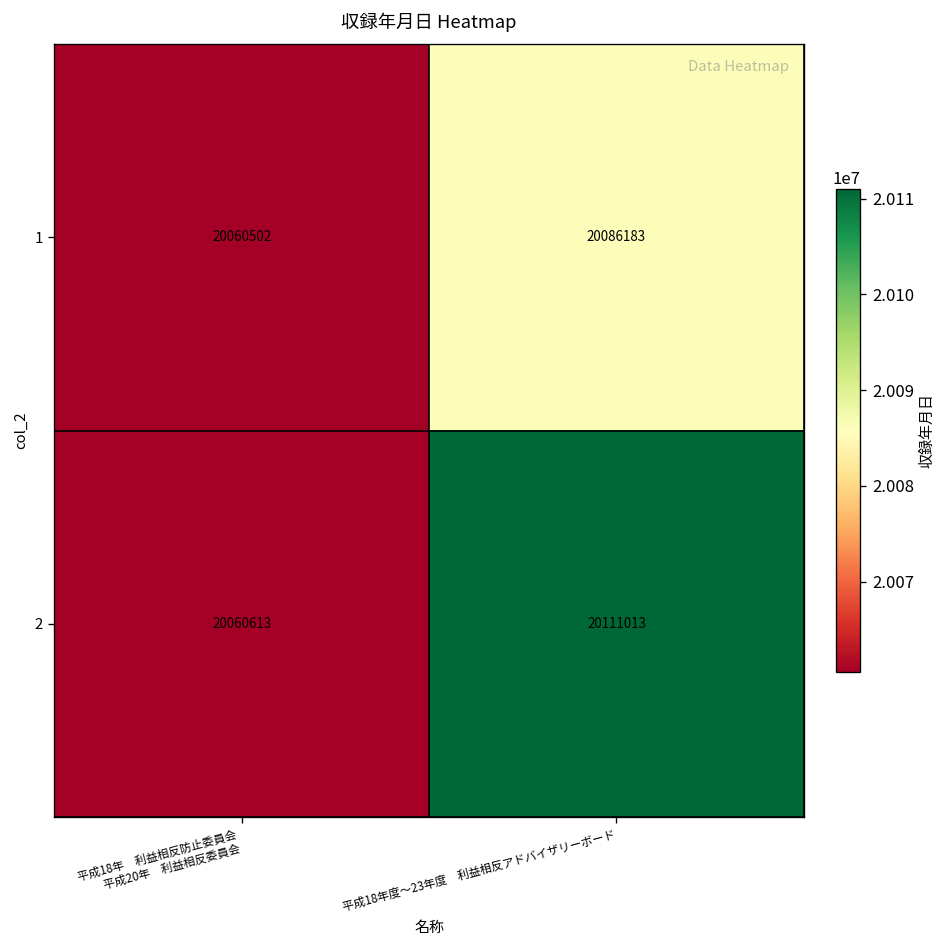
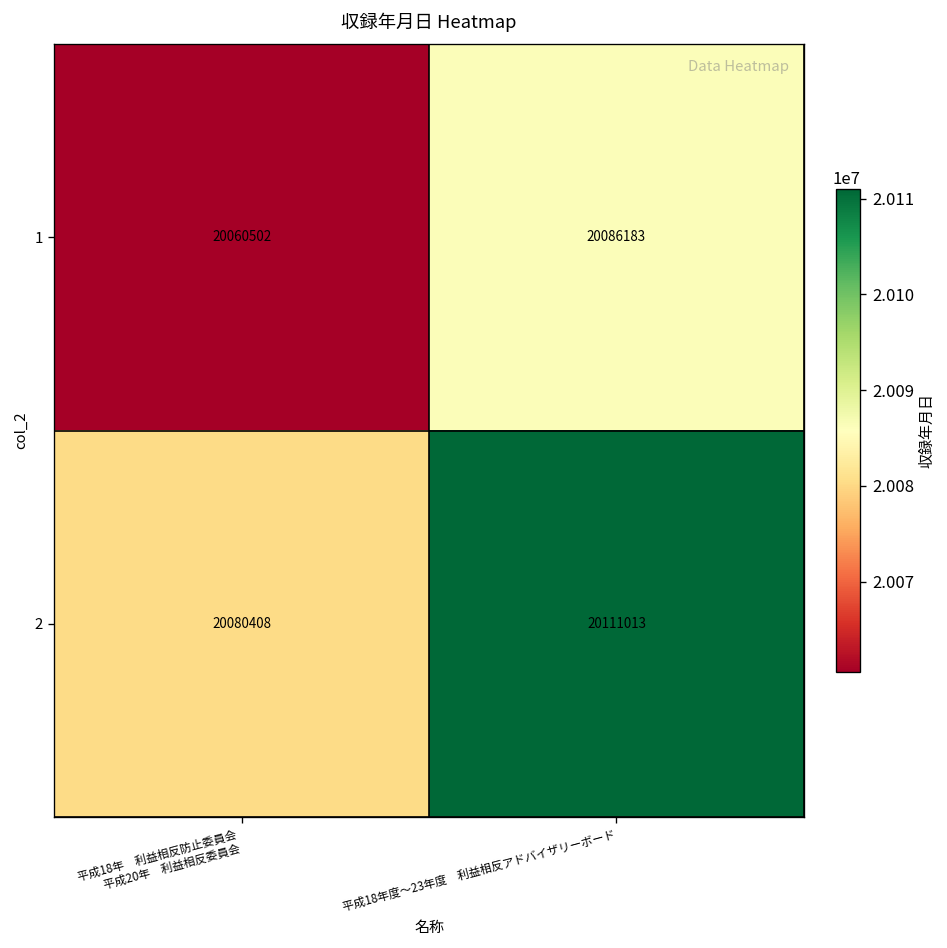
2, 平成18年 利益相反防止委員会 平成20年 利益相反委員会: 20060613 -> 20080408
